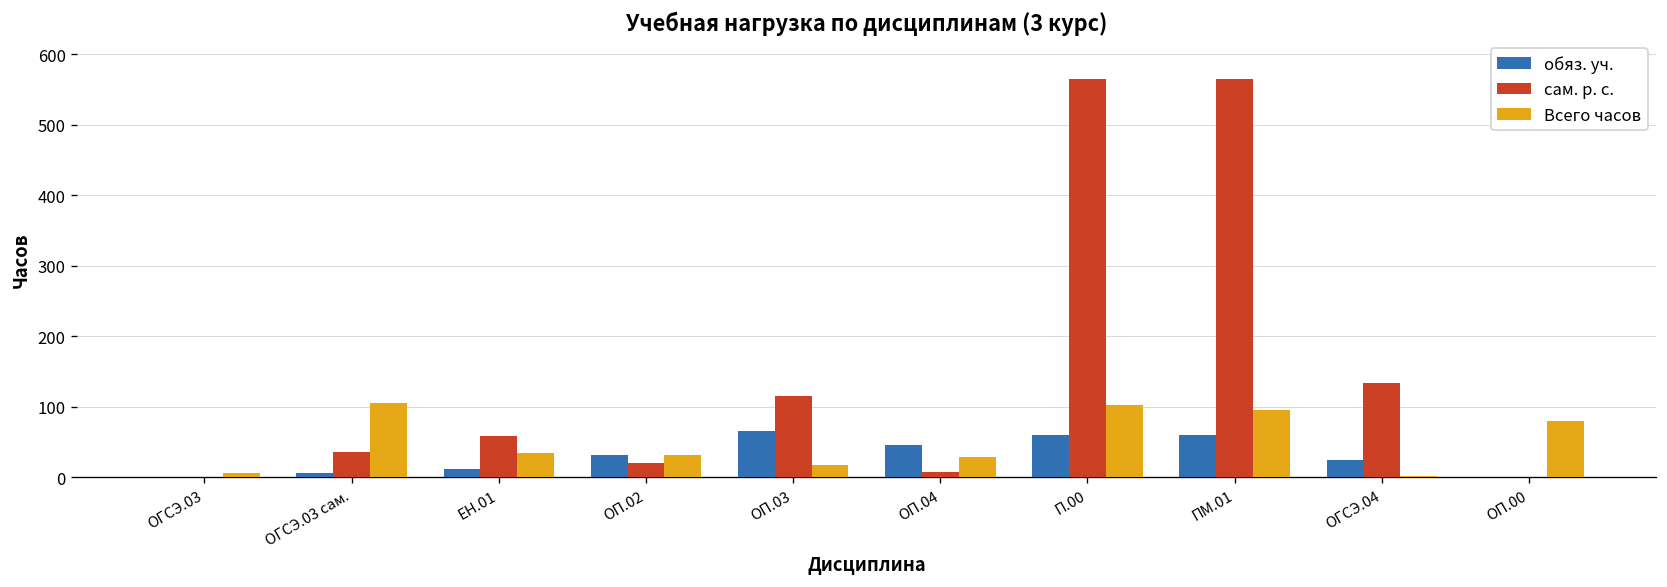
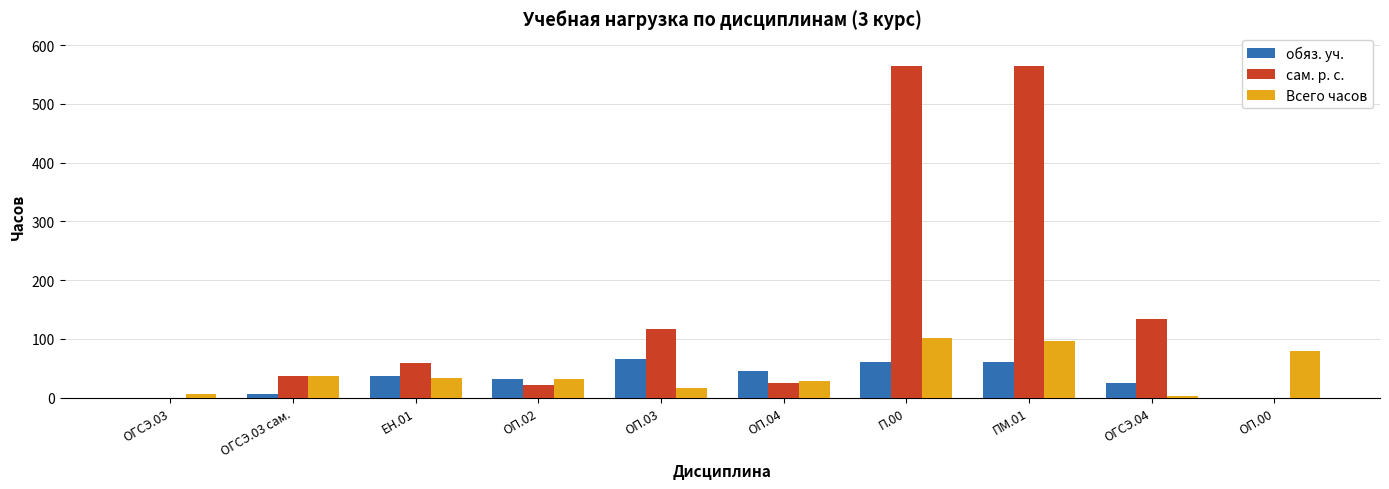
Всего часов, ОГСЭ.03 сам.: 110 -> 40
обяз. уч., ЕН.01: 10 -> 40
сам. р. с., ОП.04: 10 -> 20
